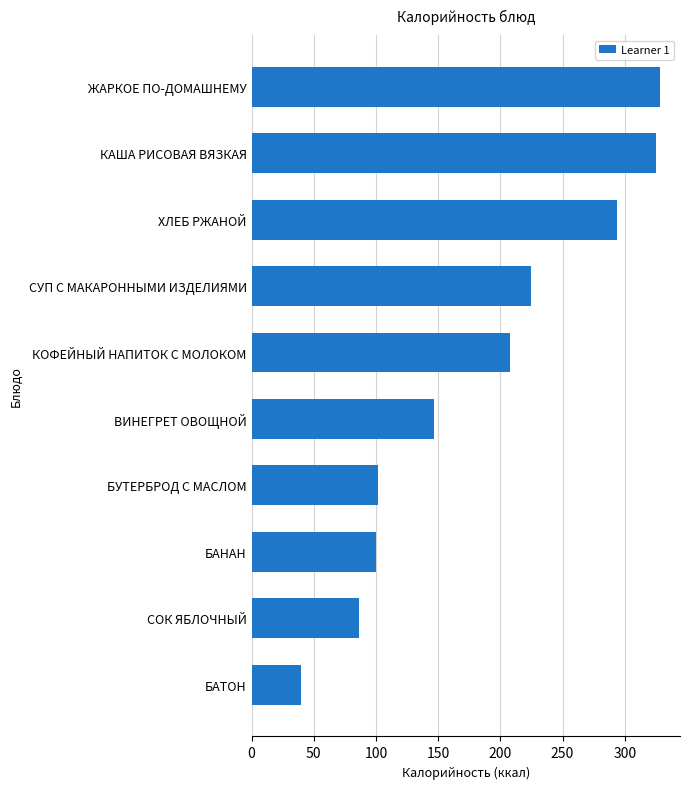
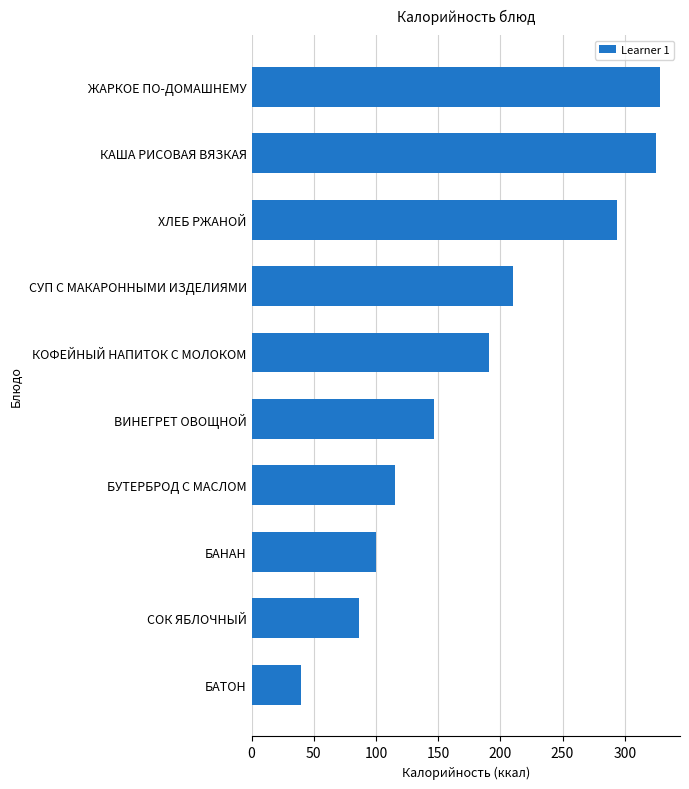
СУП С МАКАРОННЫМИ ИЗДЕЛИЯМИ: 225 -> 210
КОФЕЙНЫЙ НАПИТОК С МОЛОКОМ: 208 -> 191
БУТЕРБРОД С МАСЛОМ: 102 -> 115
